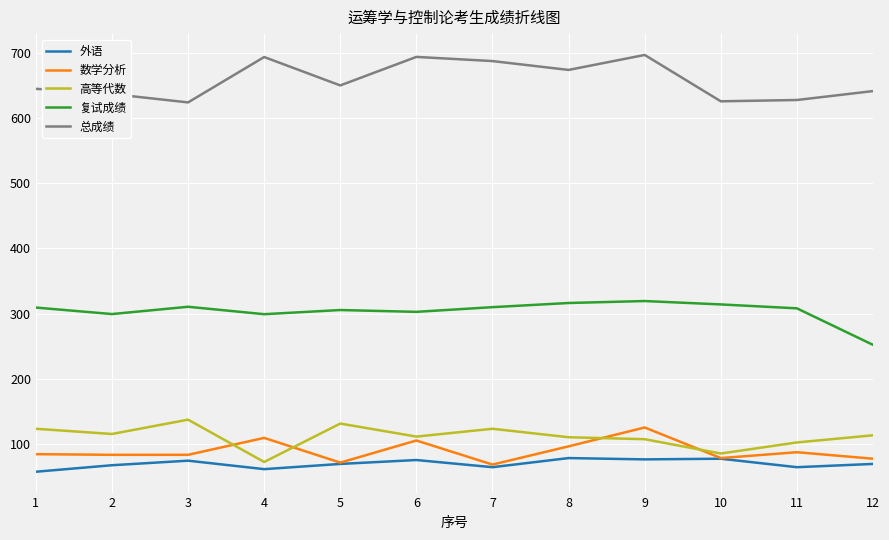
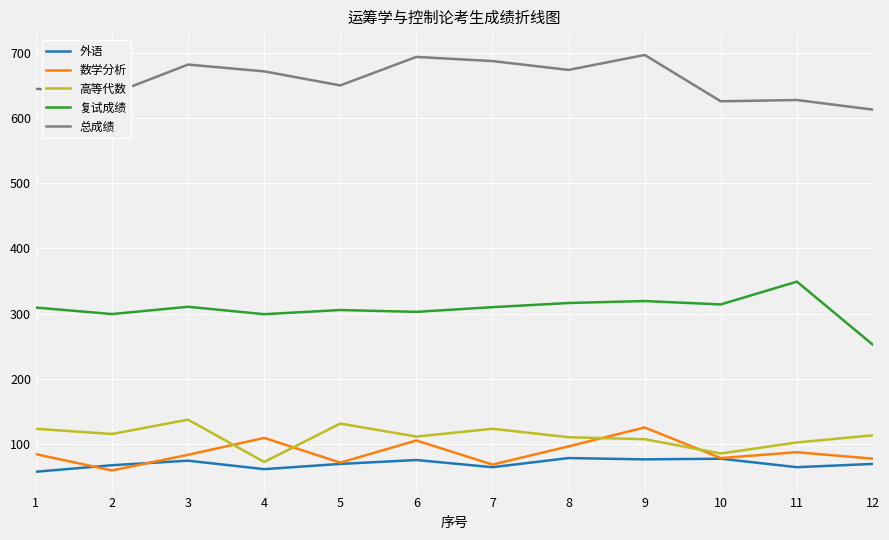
数学分析, 2: 80 -> 60
总成绩, 3: 620 -> 680
总成绩, 4: 690 -> 670
复试成绩, 11: 310 -> 350
总成绩, 12: 640 -> 610
